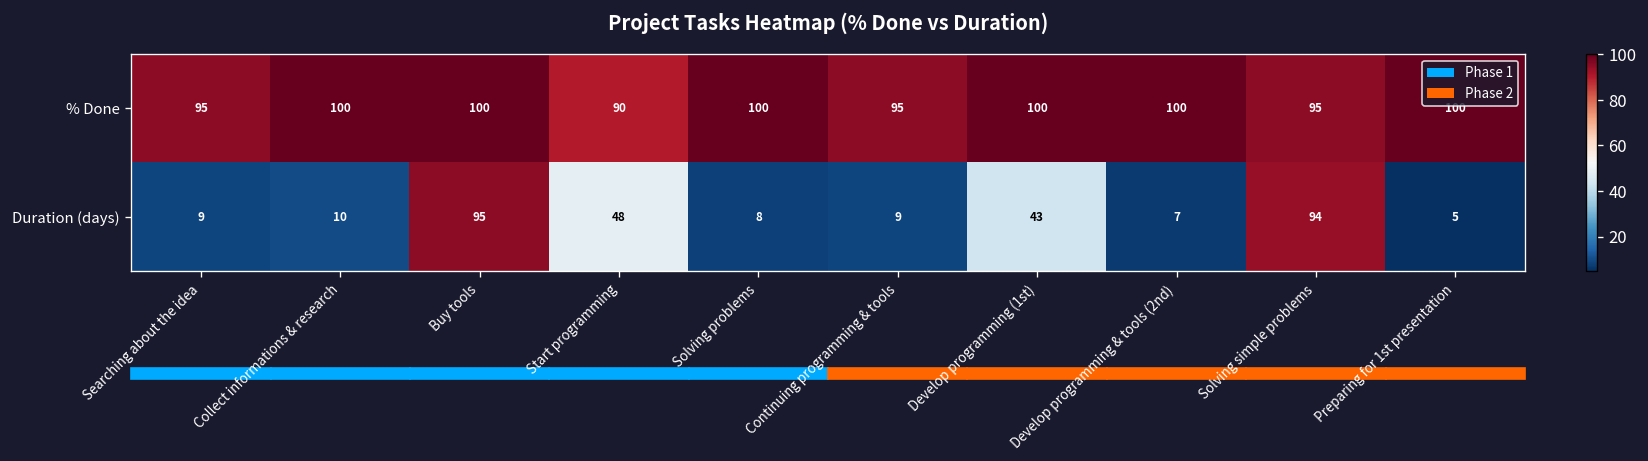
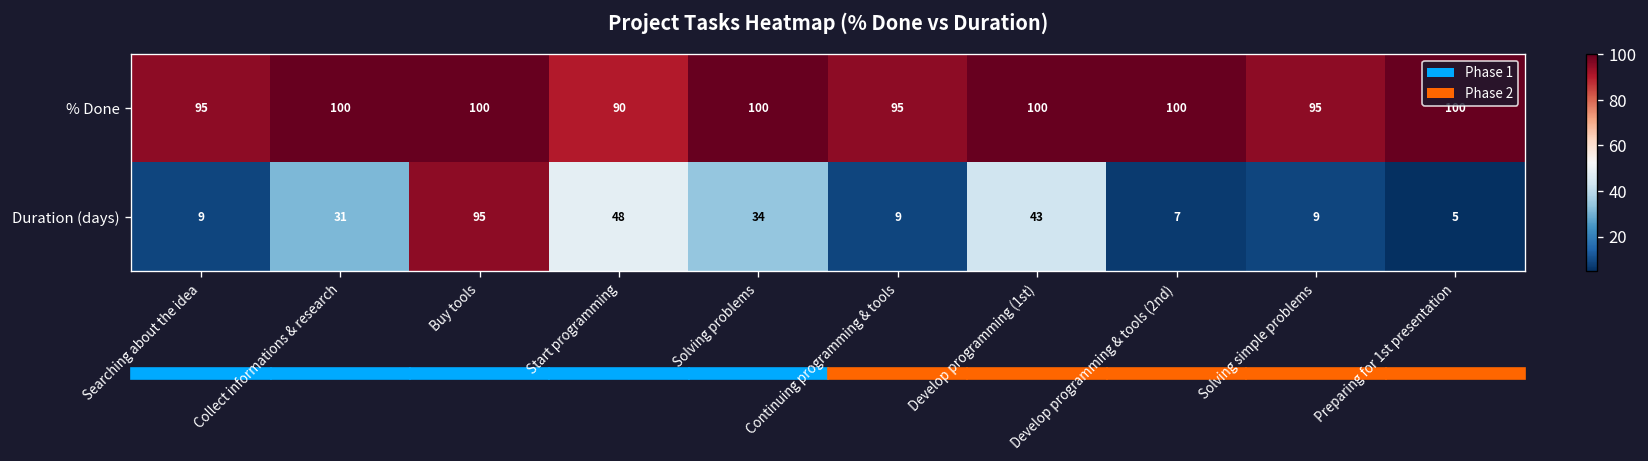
Duration (days), Collect informations & research: 10 -> 31
Duration (days), Solving problems: 8 -> 34
Duration (days), Solving simple problems: 94 -> 9
